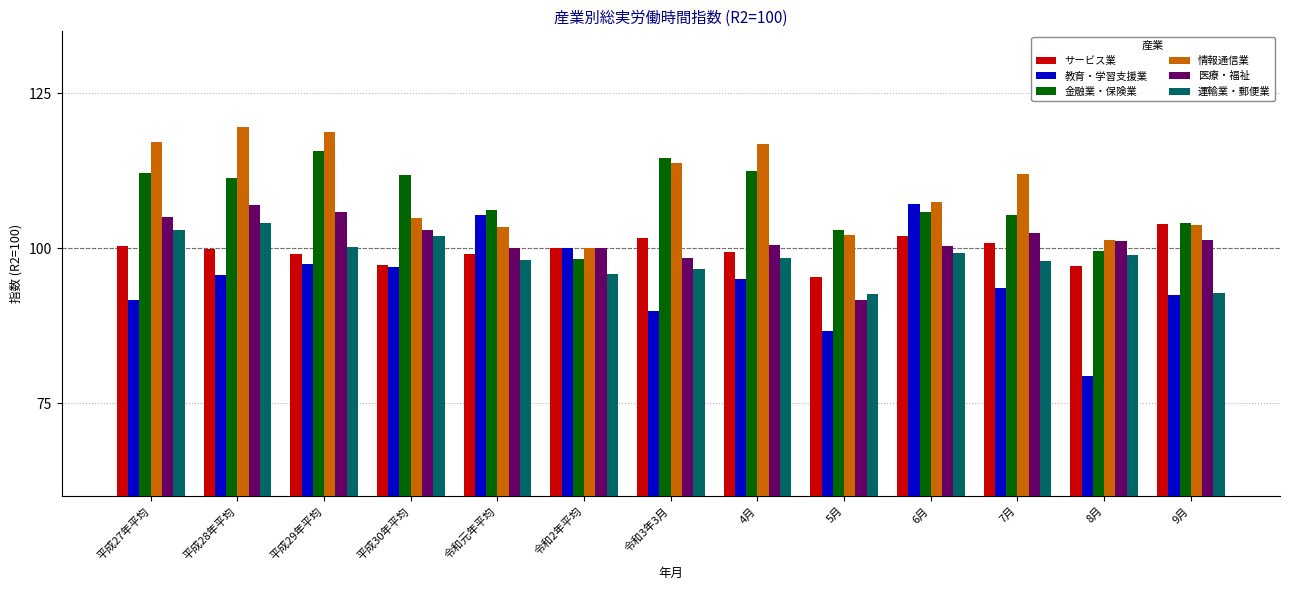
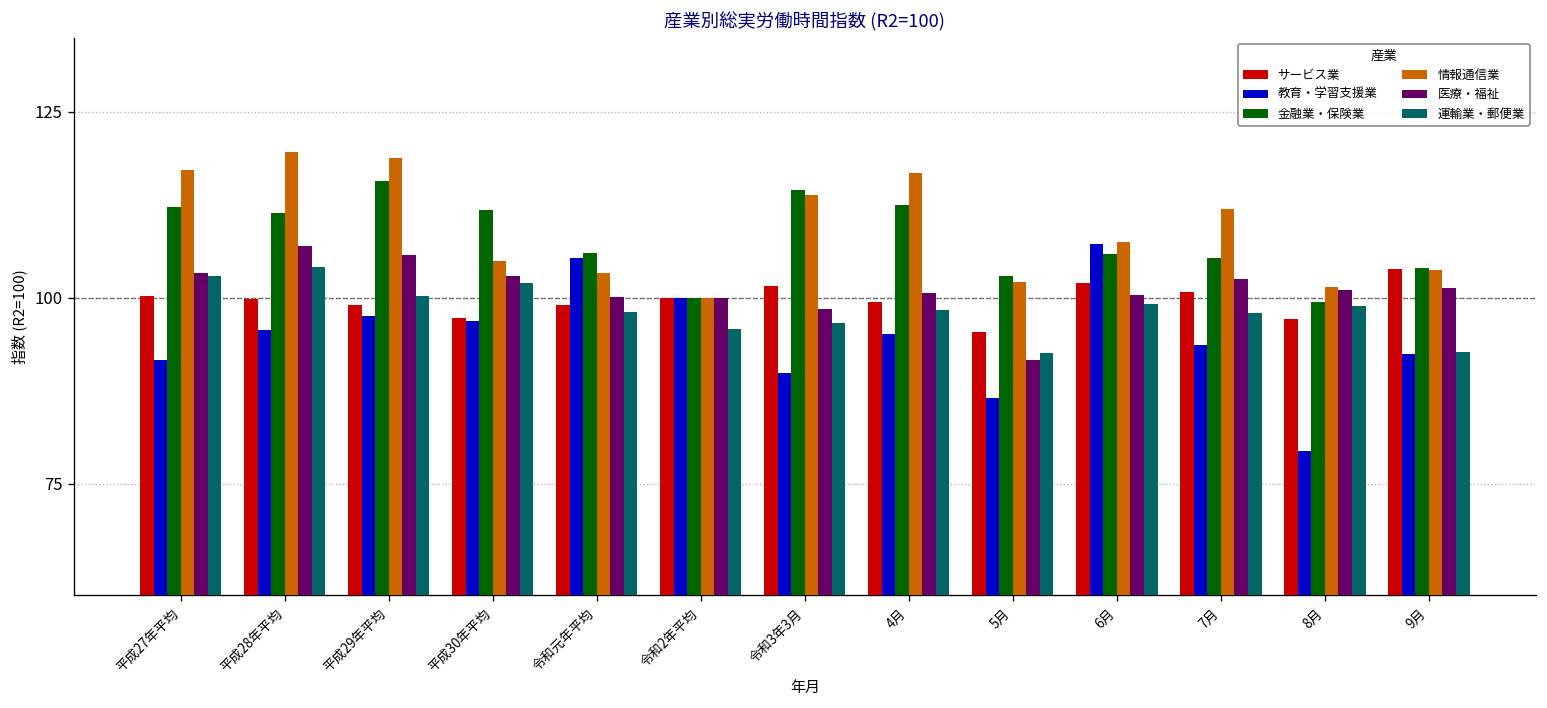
医療・福祉, 平成27年平均: 105 -> 103
金融業・保険業, 令和2年平均: 98 -> 100
